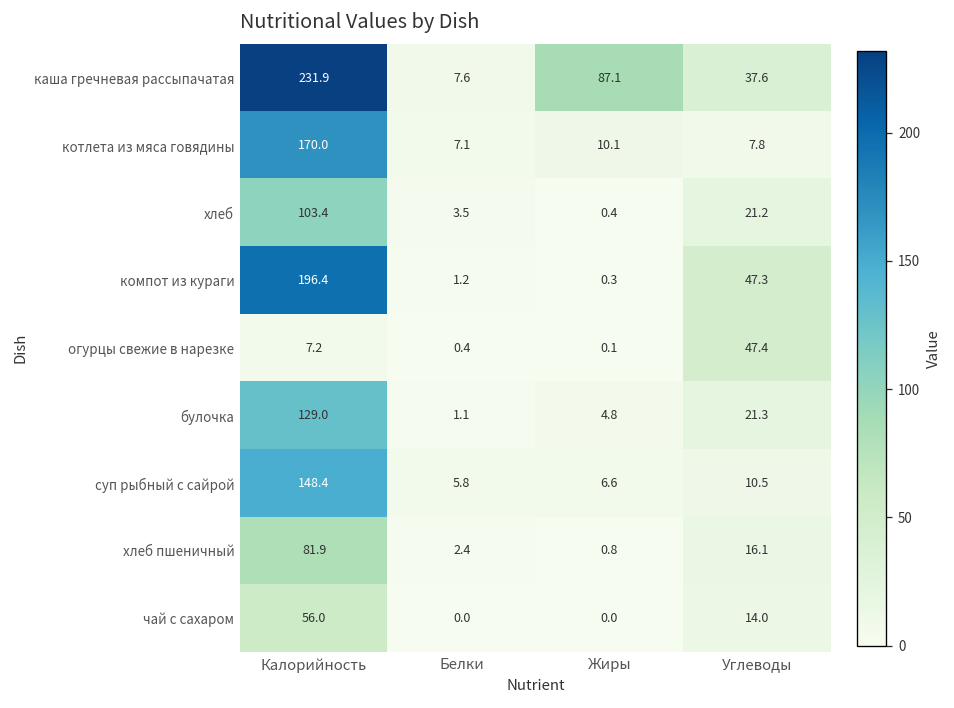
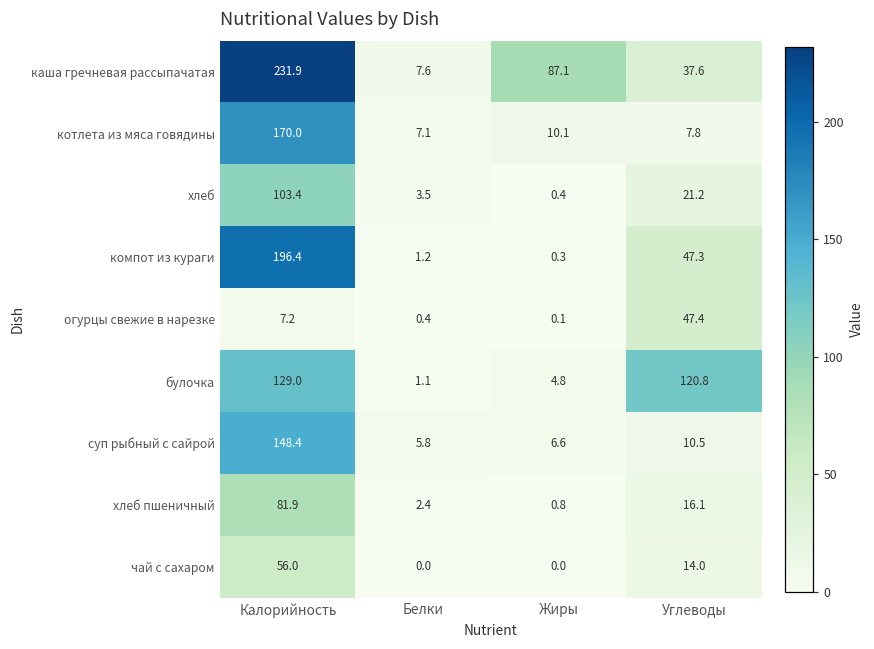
булочка, Углеводы: 21.3 -> 120.8
